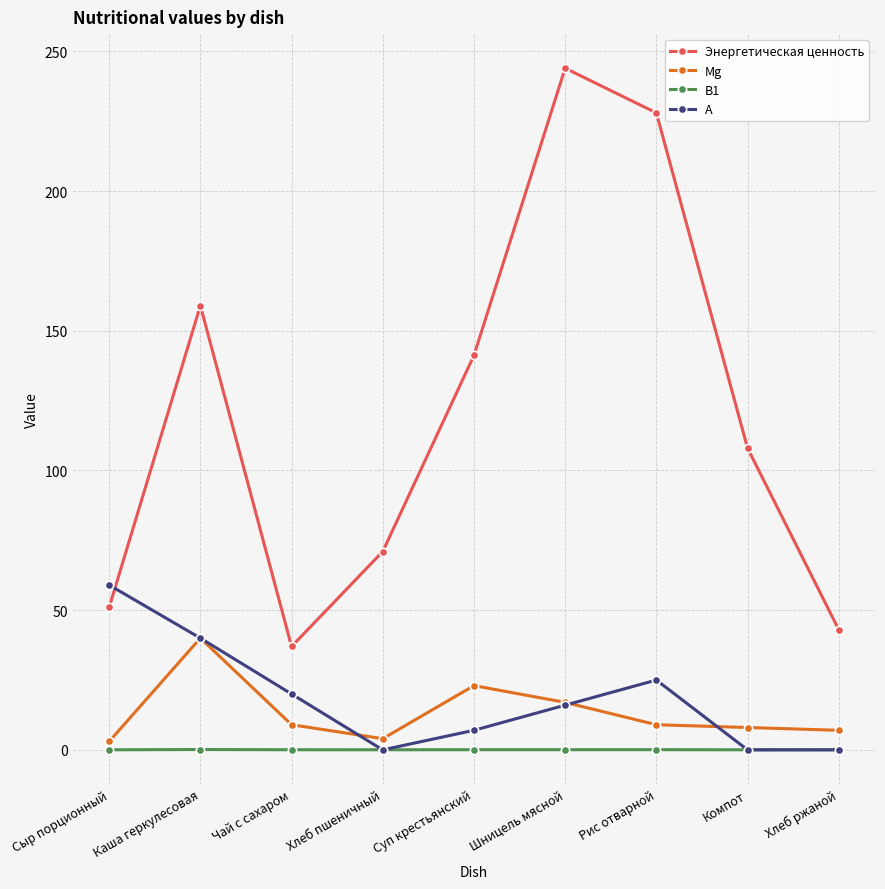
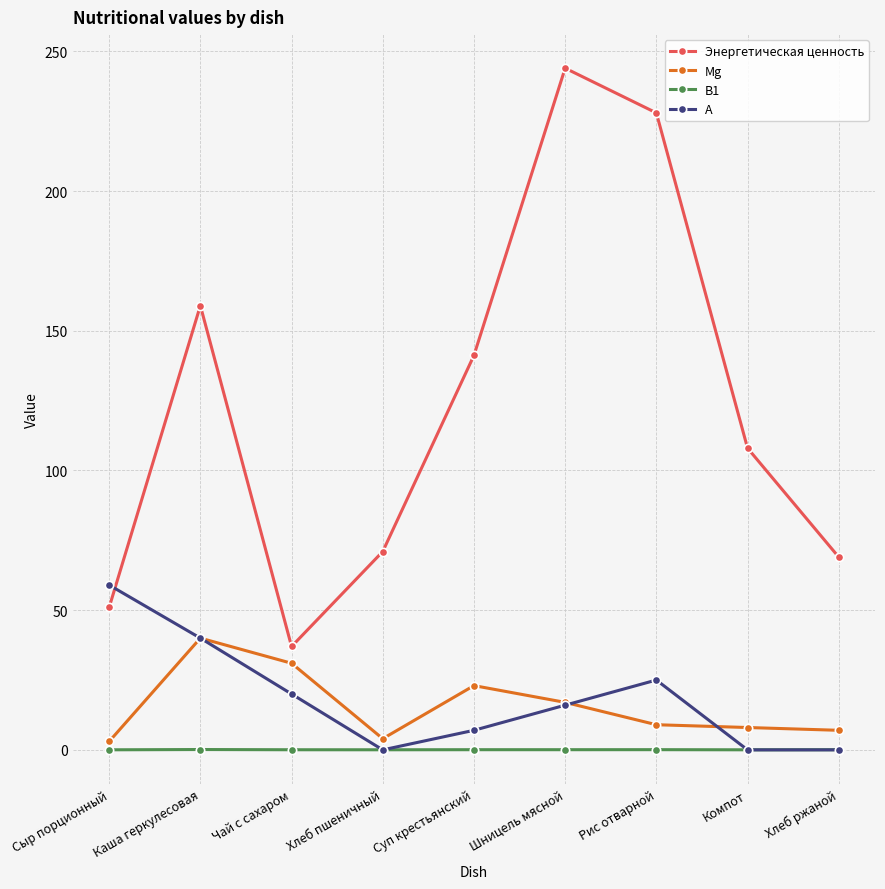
Mg, Чай с сахаром: 9 -> 31
Энергетическая ценность, Хлеб ржаной: 43 -> 69
